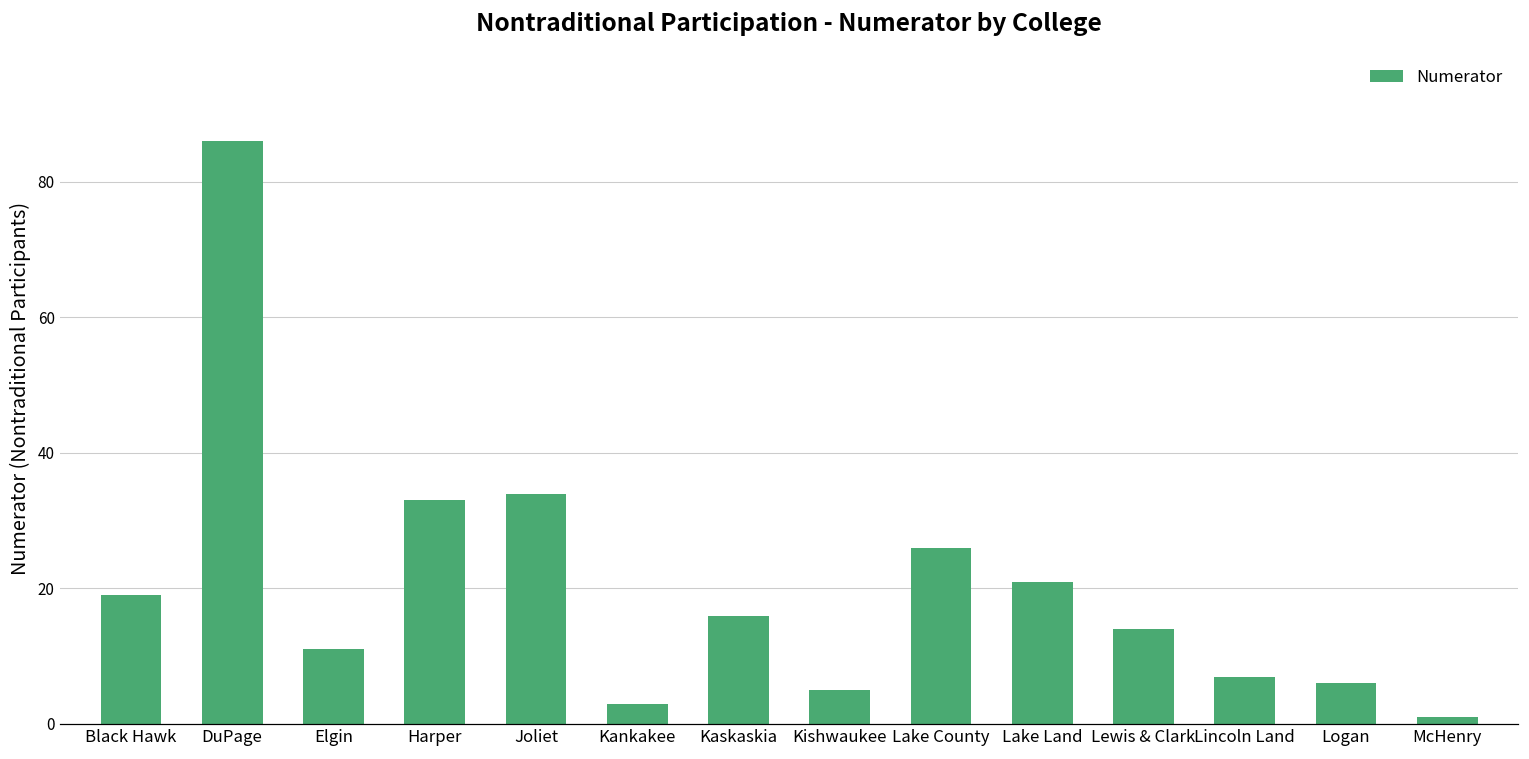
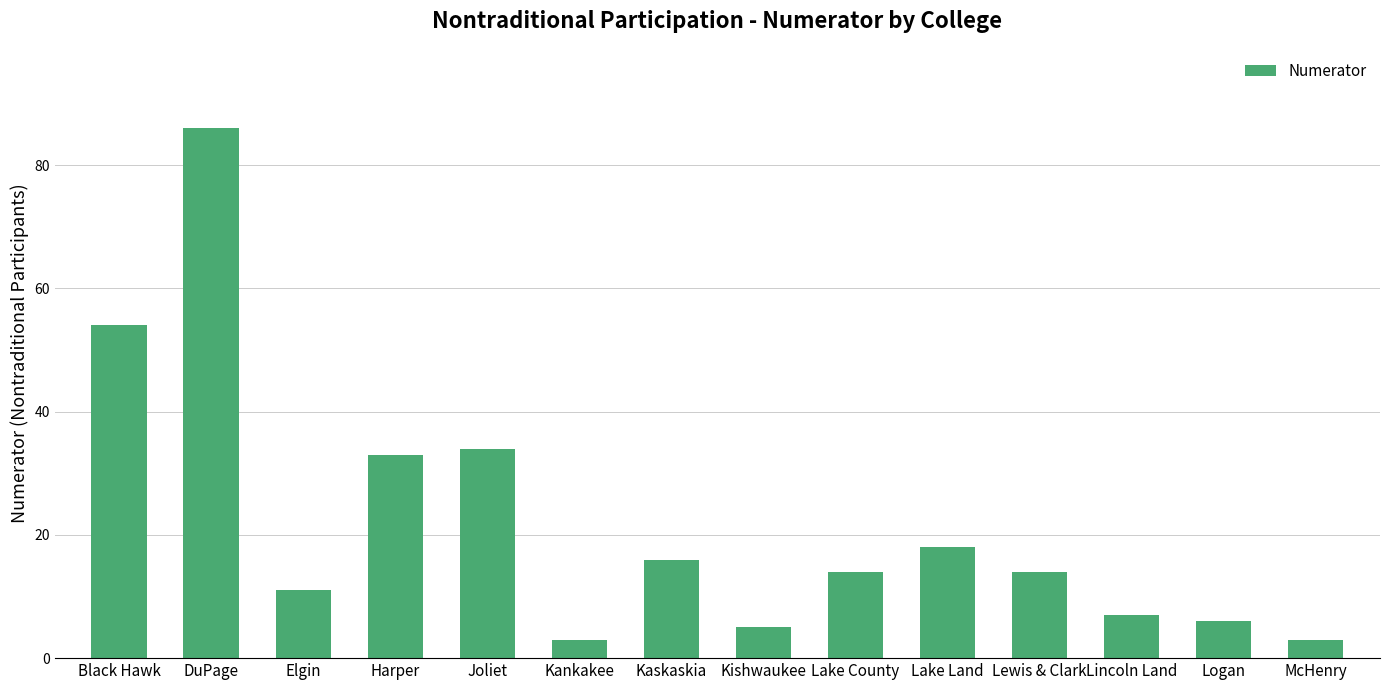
Black Hawk: 19 -> 54
Lake County: 26 -> 14
Lake Land: 21 -> 18
McHenry: 1 -> 3
